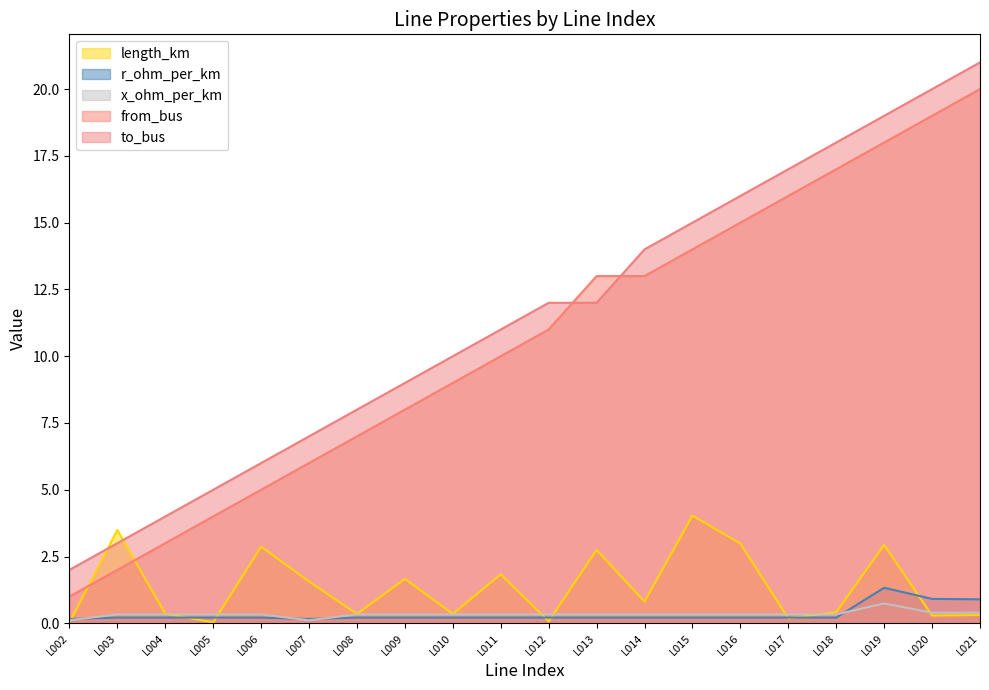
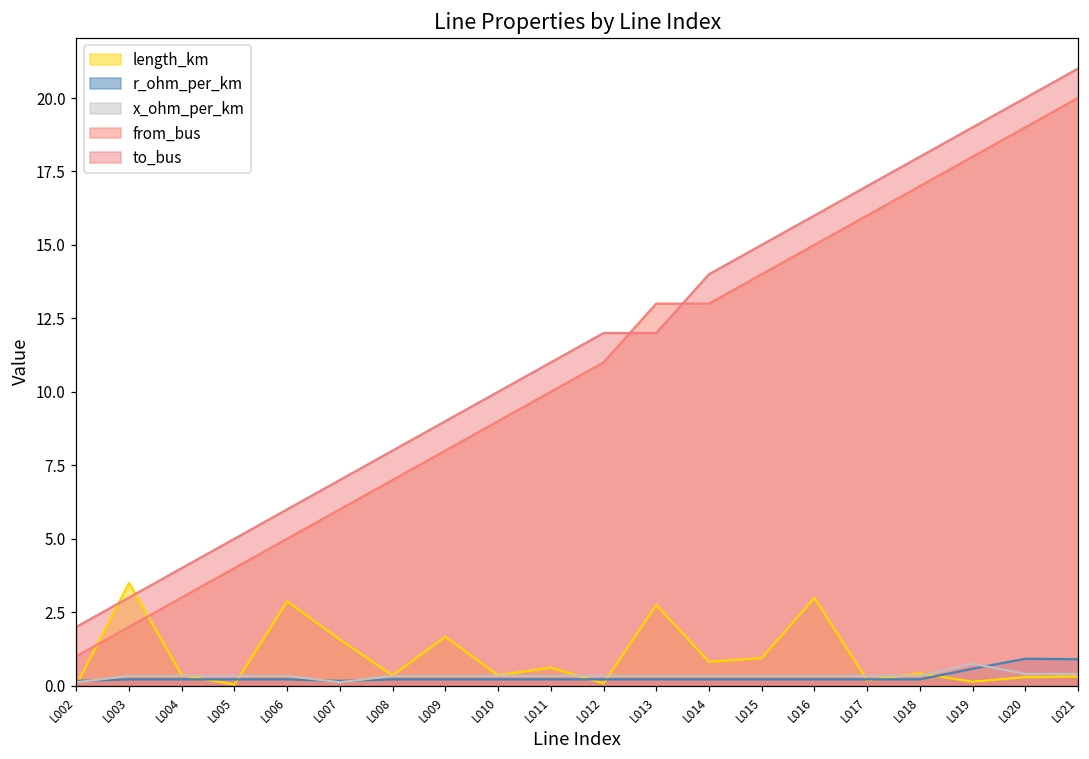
length_km, L011: 1.8 -> 0.6
length_km, L015: 4.0 -> 0.9
length_km, L019: 2.9 -> 0.1
r_ohm_per_km, L019: 1.3 -> 0.6
